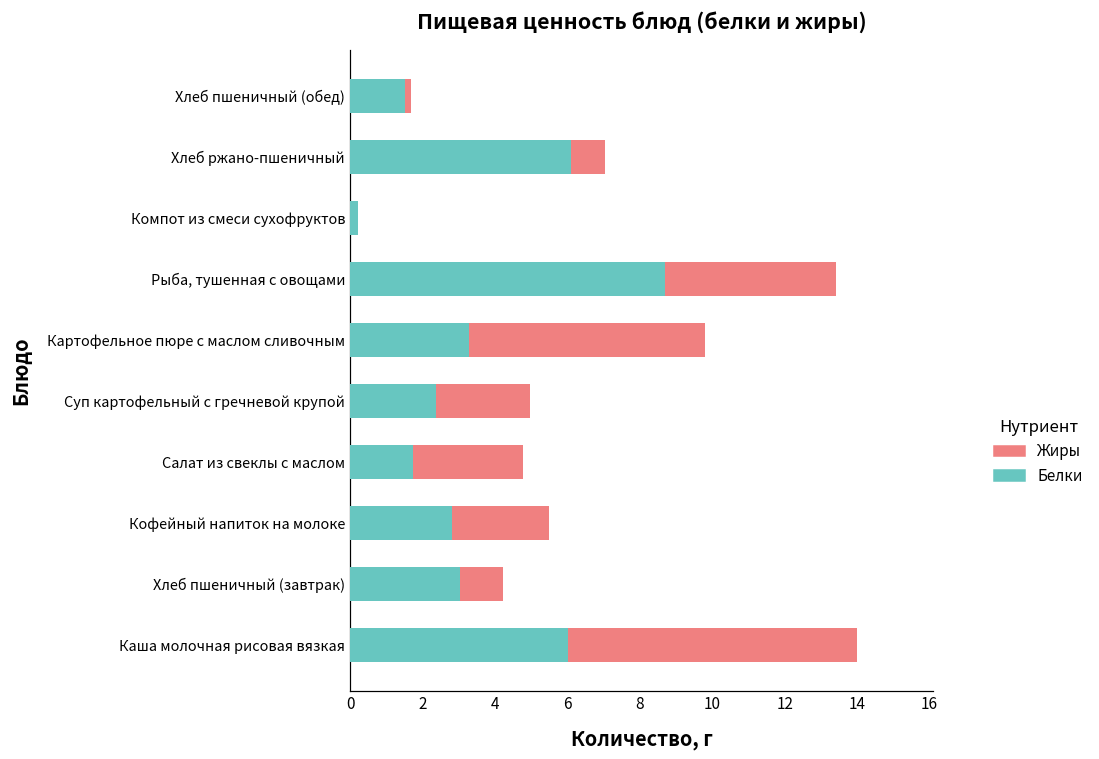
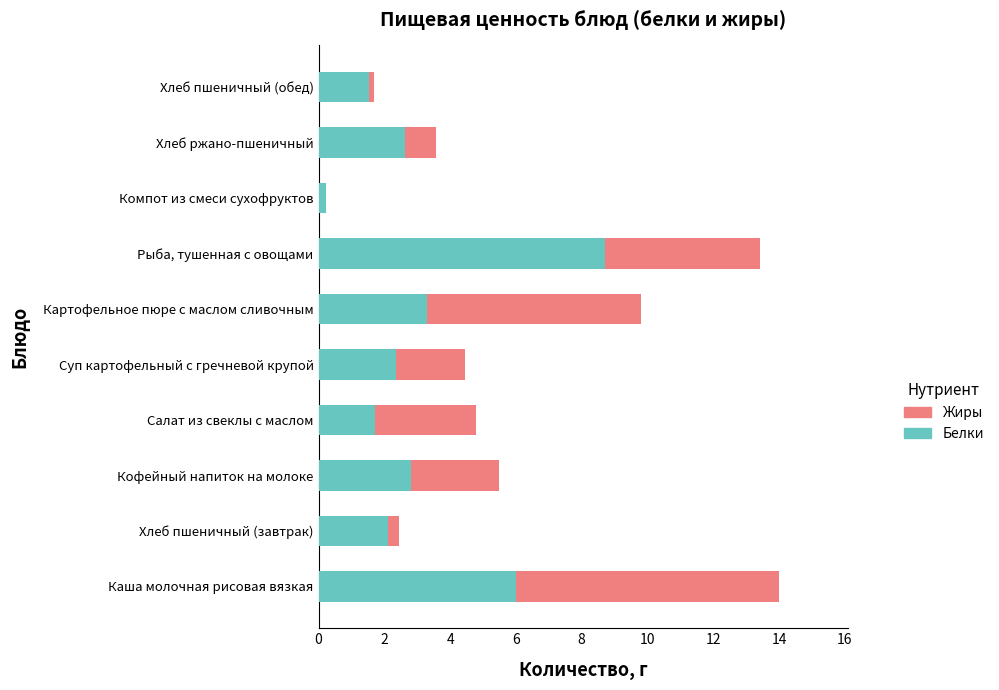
Белки, Хлеб ржано-пшеничный: 6.1 -> 2.6
Жиры, Суп картофельный с гречневой крупой: 2.6 -> 2.1
Белки, Хлеб пшеничный (завтрак): 3.0 -> 2.1
Жиры, Хлеб пшеничный (завтрак): 1.2 -> 0.3
